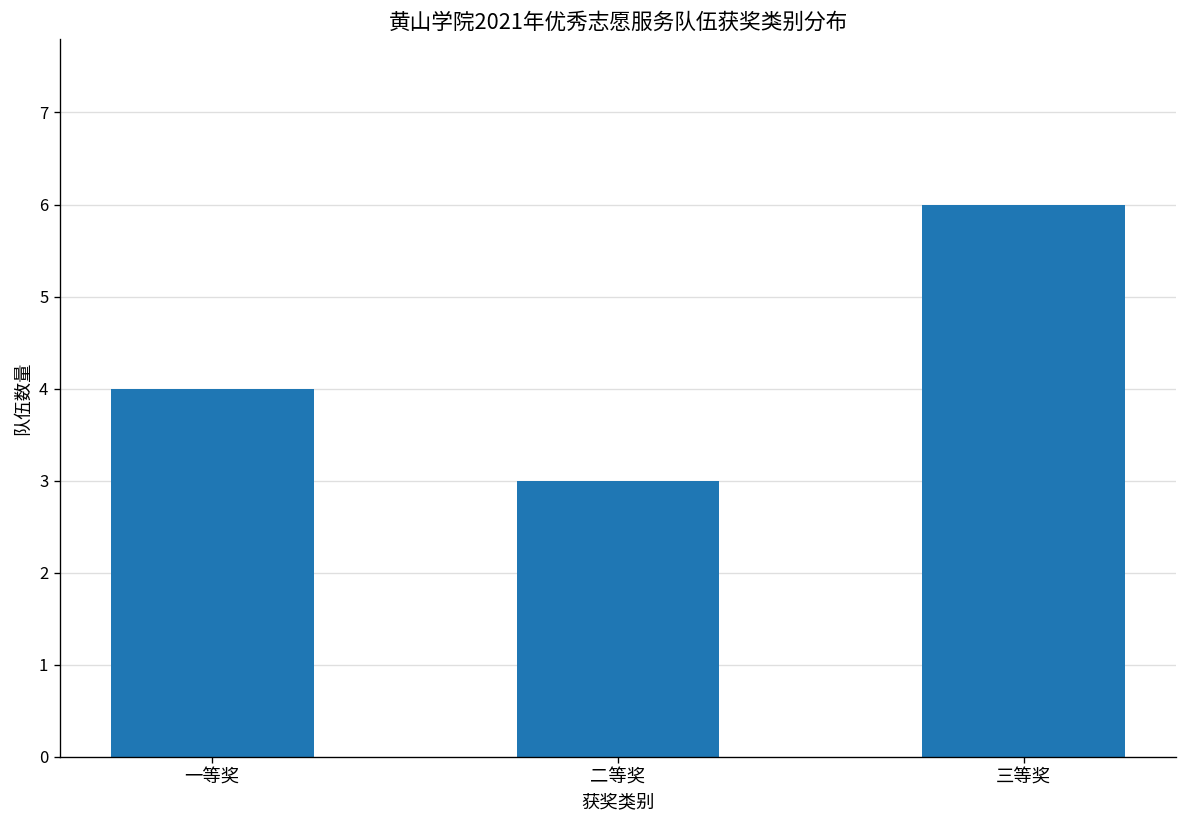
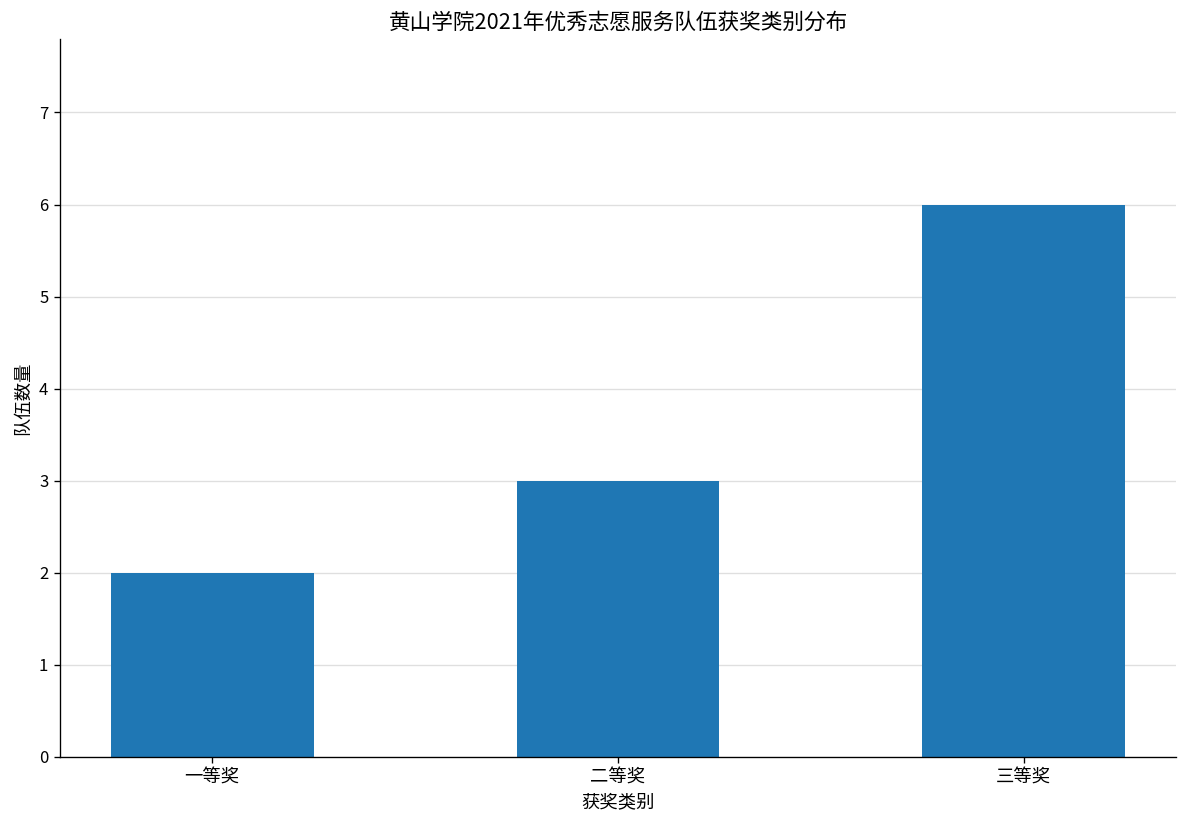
一等奖: 4 -> 2
